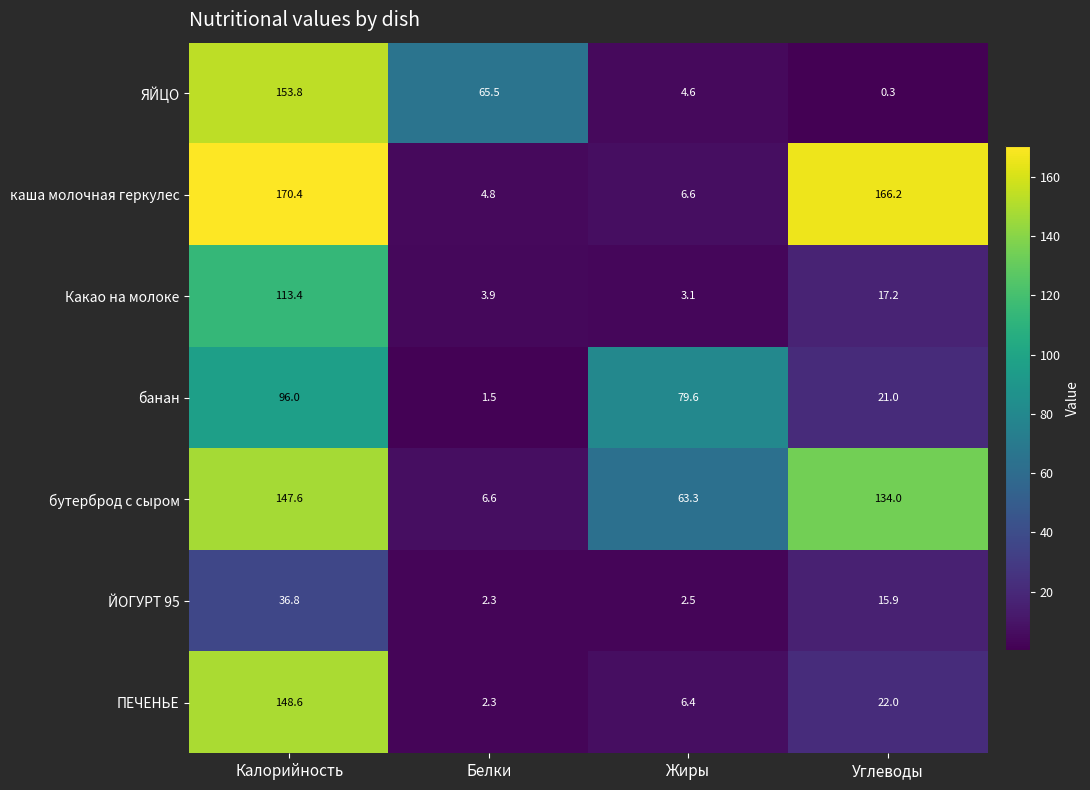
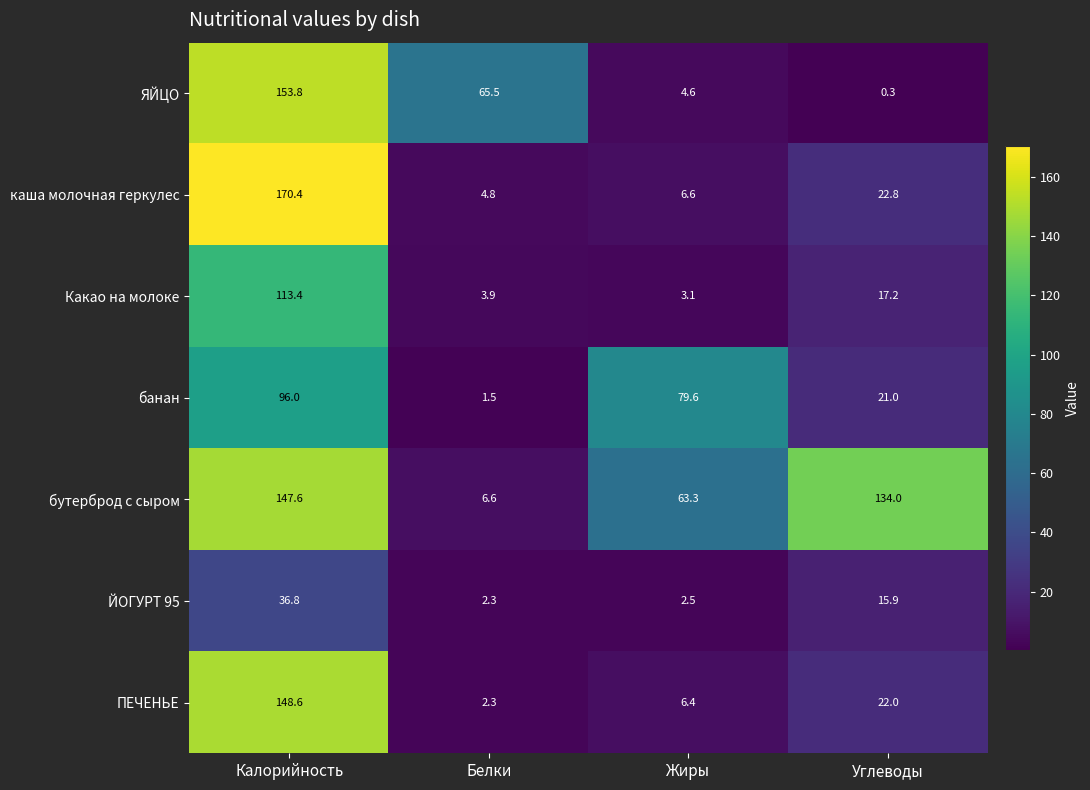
каша молочная геркулес, Углеводы: 166.2 -> 22.8
